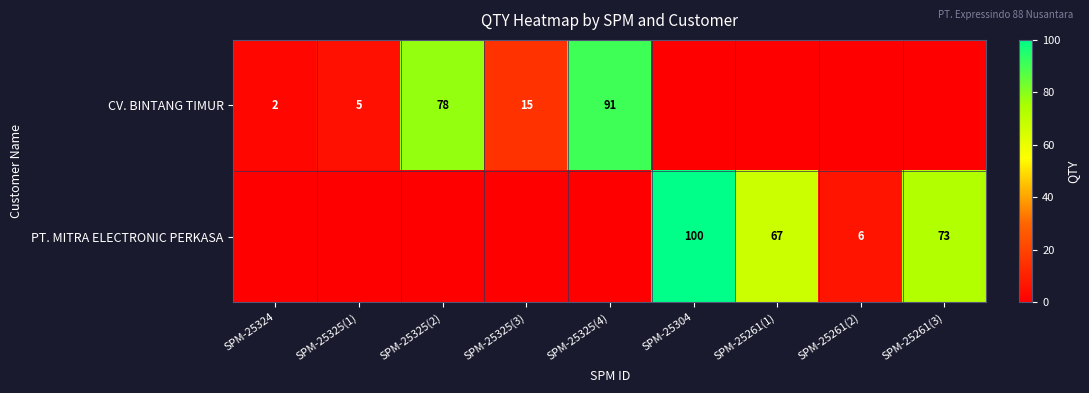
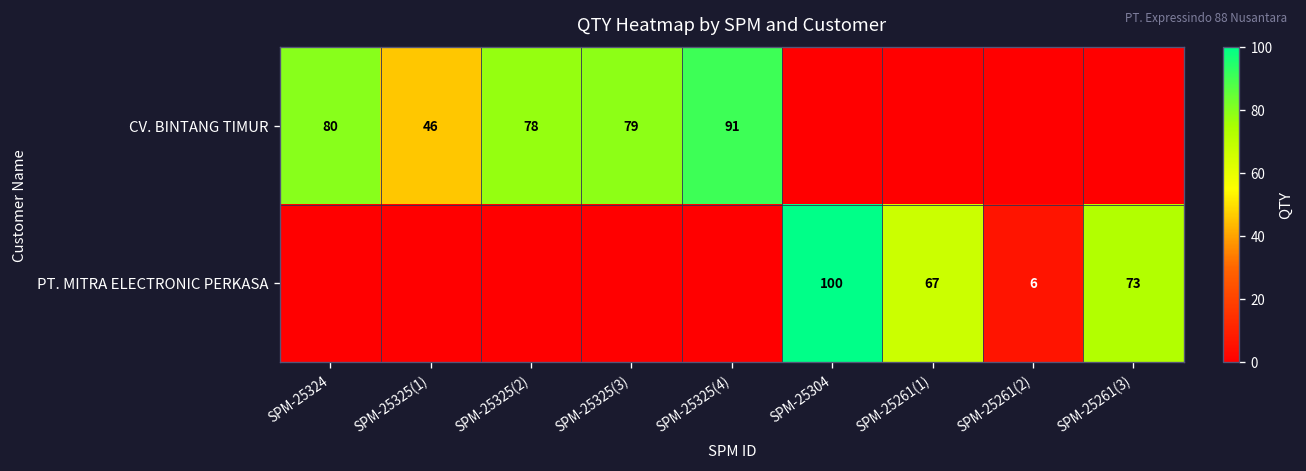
CV. BINTANG TIMUR, SPM-25324: 2 -> 80
CV. BINTANG TIMUR, SPM-25325(1): 5 -> 46
CV. BINTANG TIMUR, SPM-25325(3): 15 -> 79
